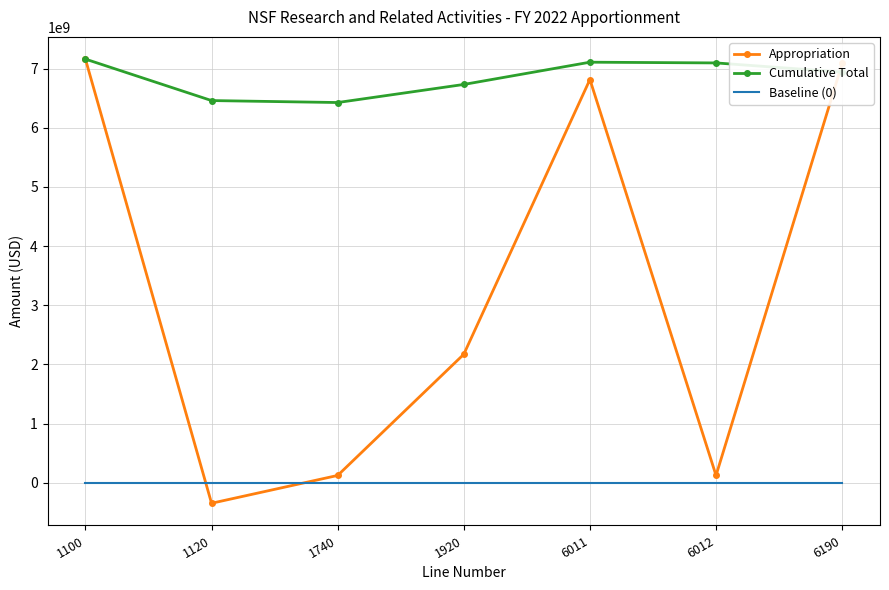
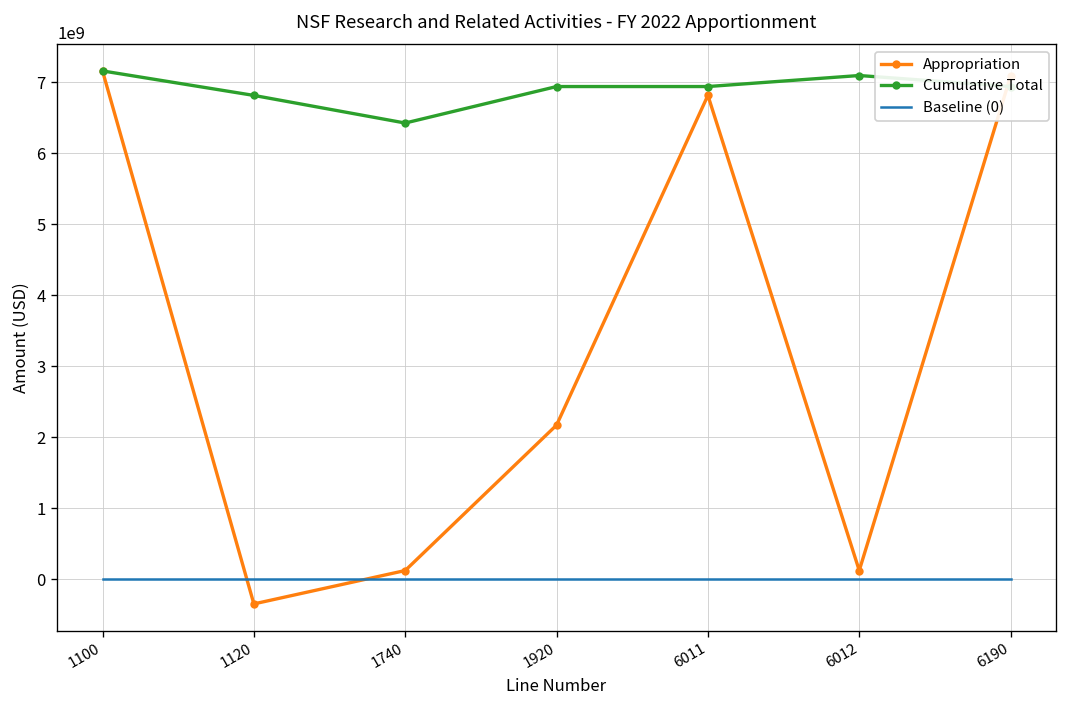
Cumulative Total, 1120: 6500000000 -> 6800000000
Cumulative Total, 1920: 6700000000 -> 6900000000
Cumulative Total, 6011: 7100000000 -> 6900000000
